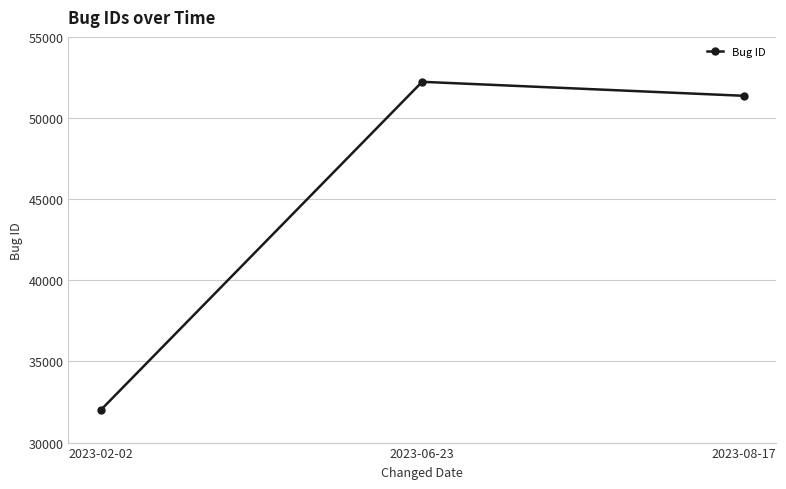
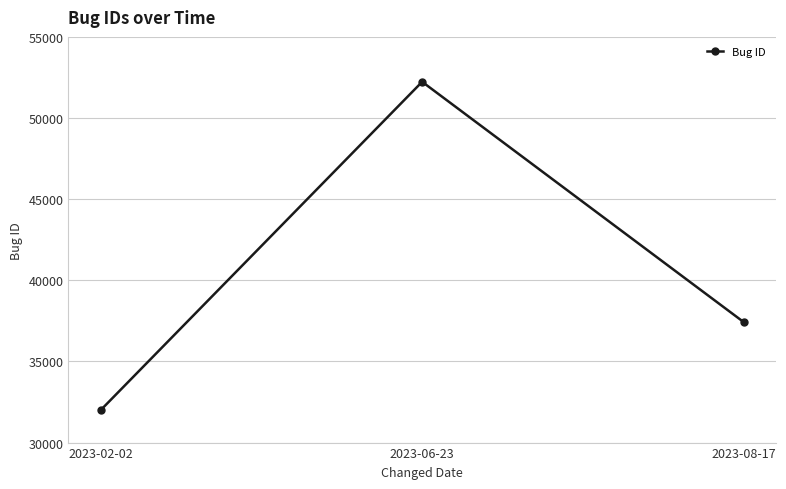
2023-08-17: 51400 -> 37400
